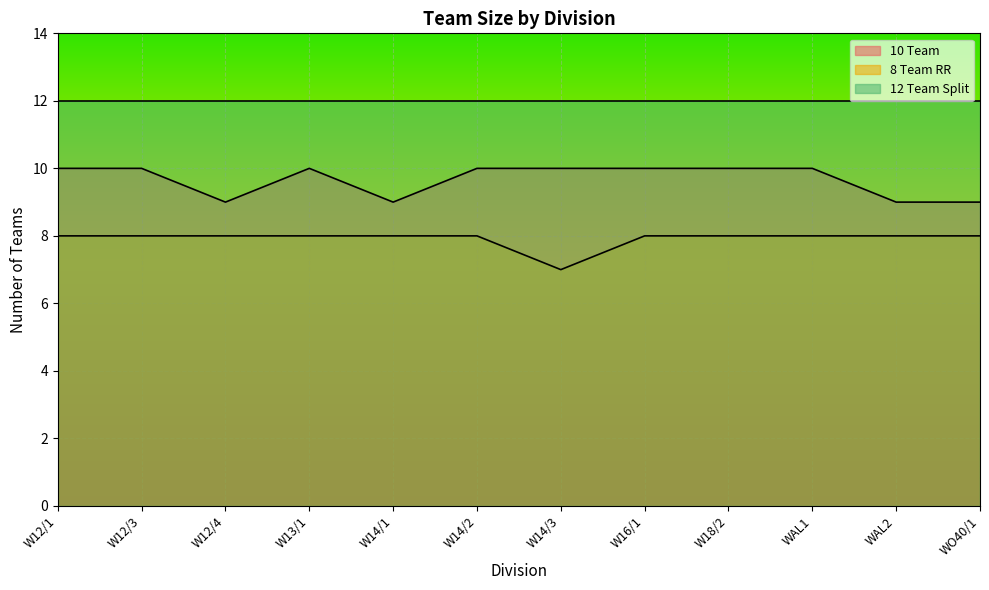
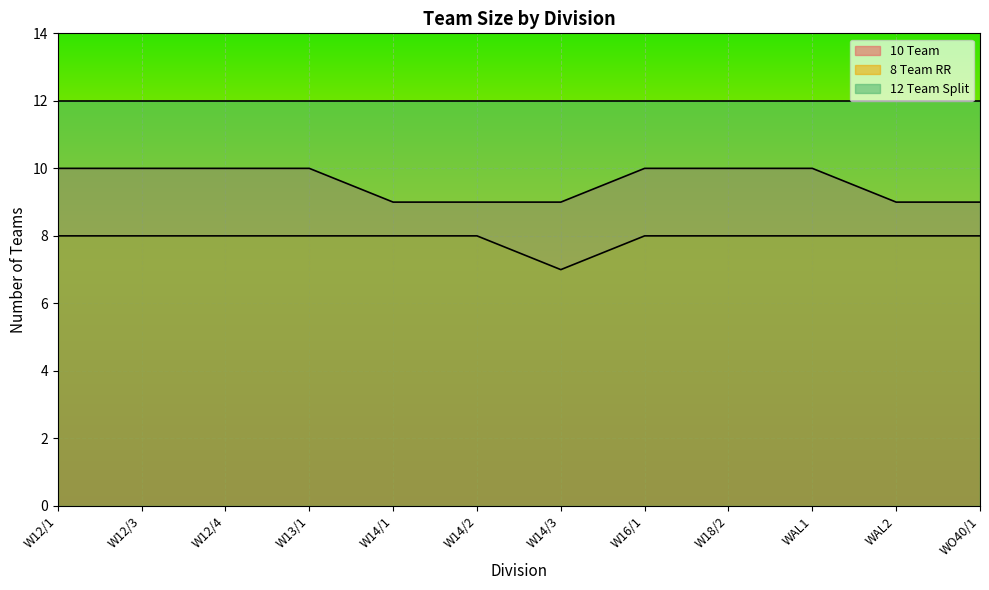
10 Team, W12/4: 9 -> 10
10 Team, W14/2: 10 -> 9
10 Team, W14/3: 10 -> 9
